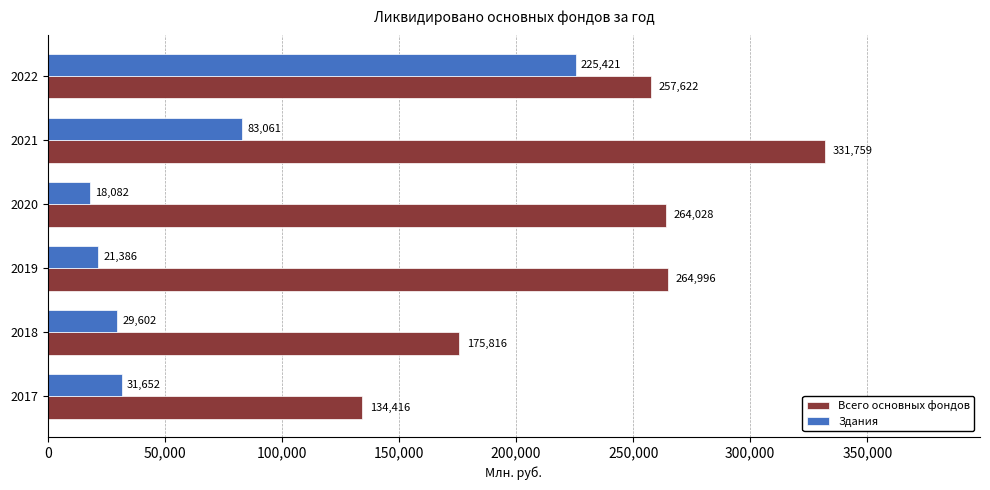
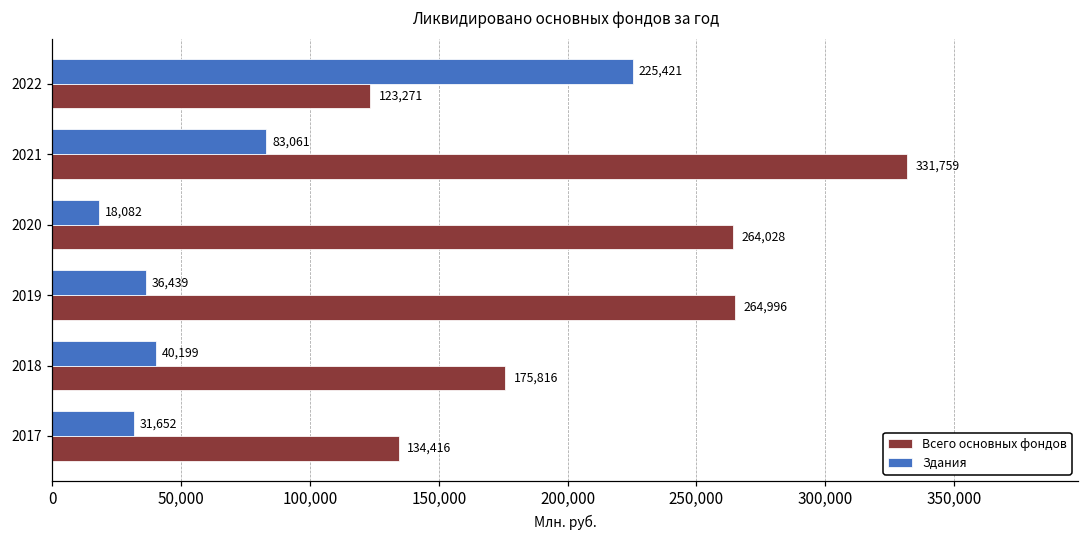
Всего основных фондов, 2022: 257,622 -> 123,271
Здания, 2019: 21,386 -> 36,439
Здания, 2018: 29,602 -> 40,199
